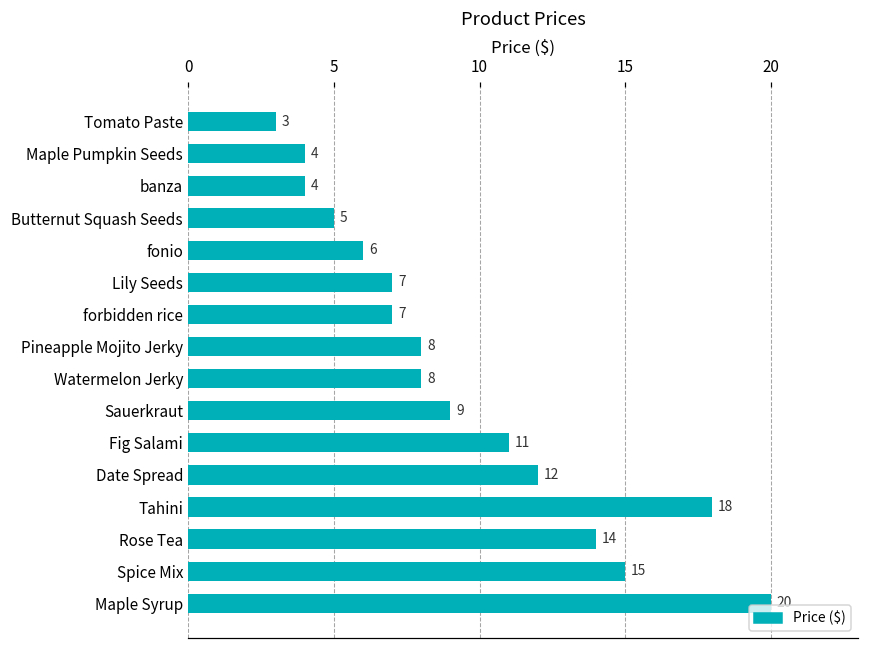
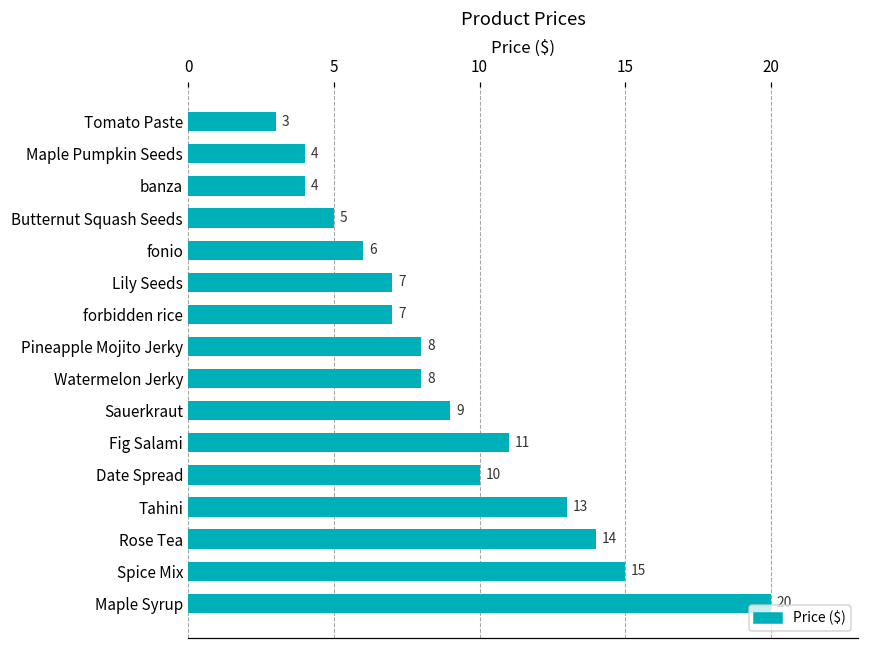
Date Spread: 12 -> 10
Tahini: 18 -> 13
